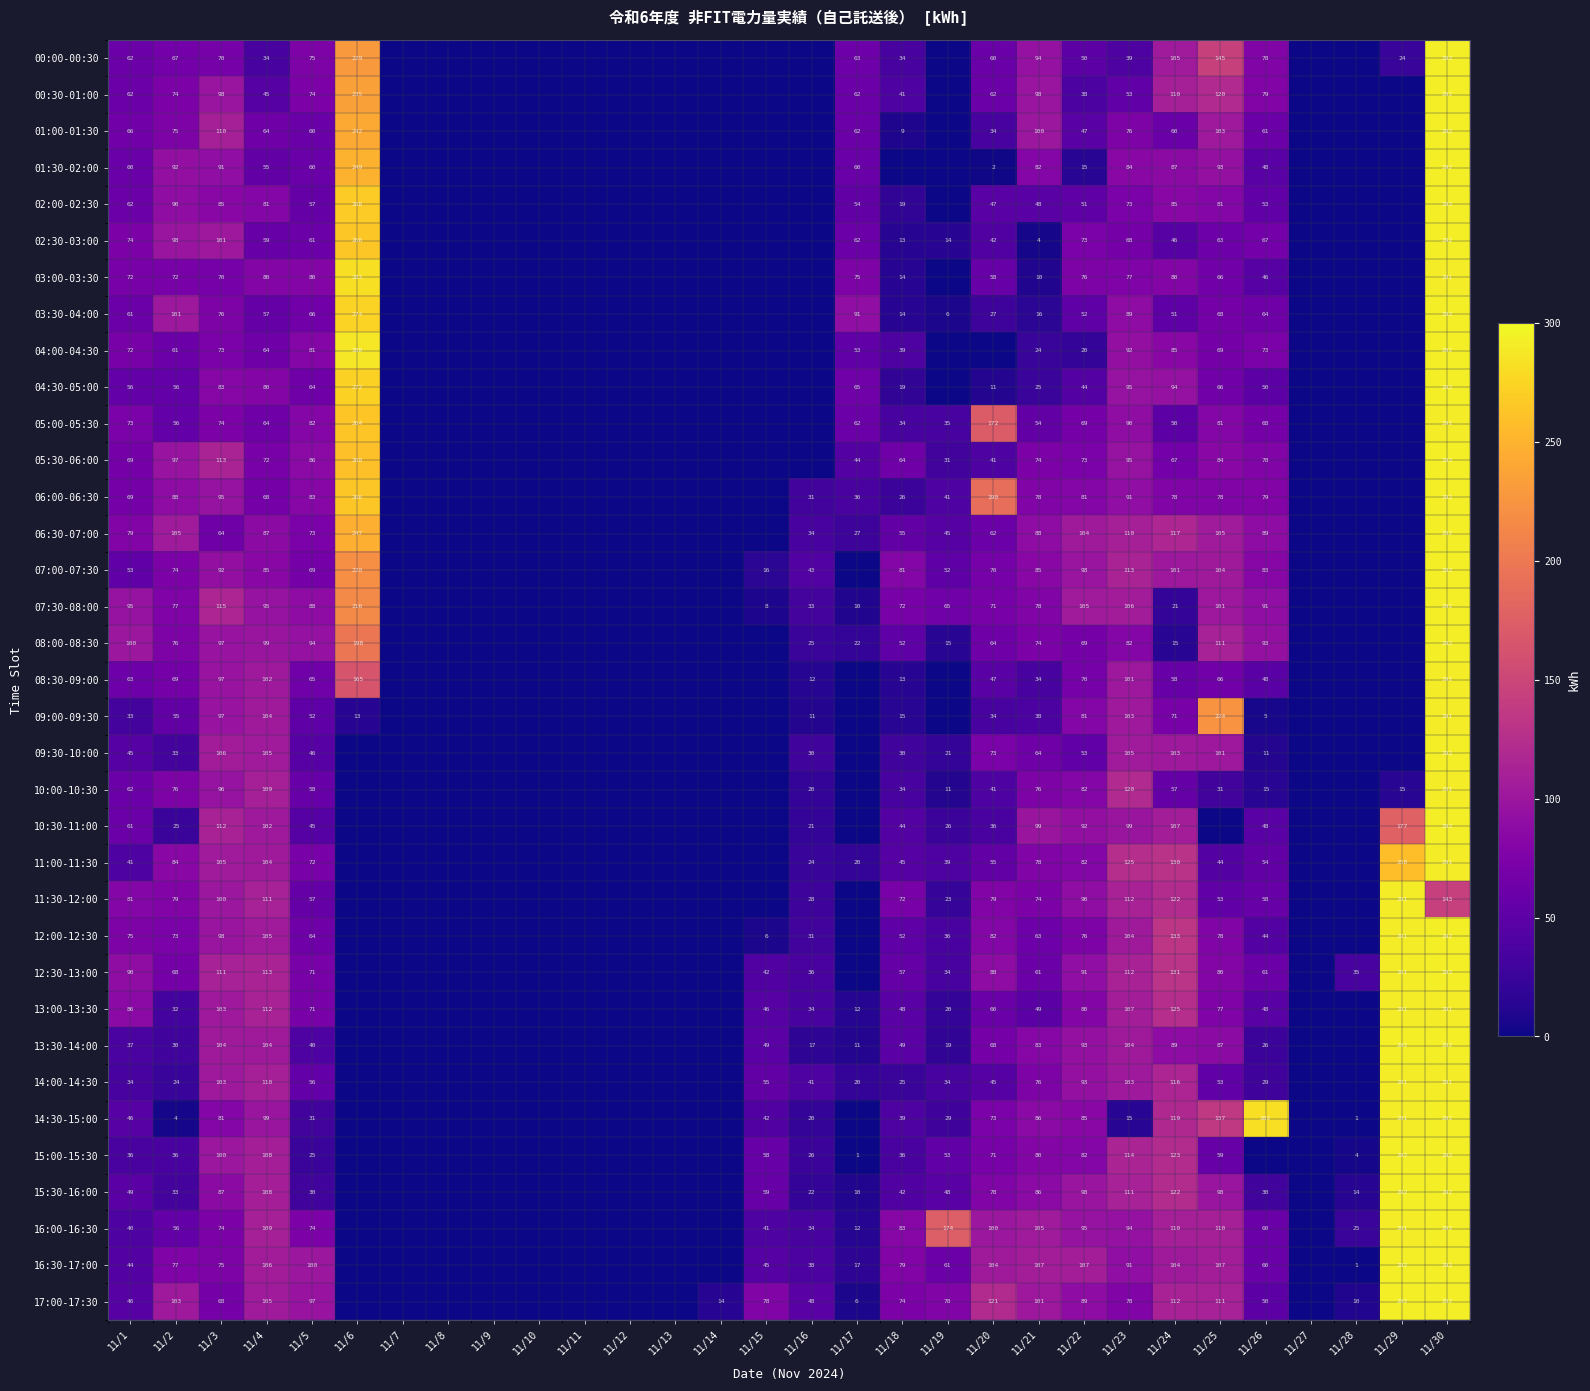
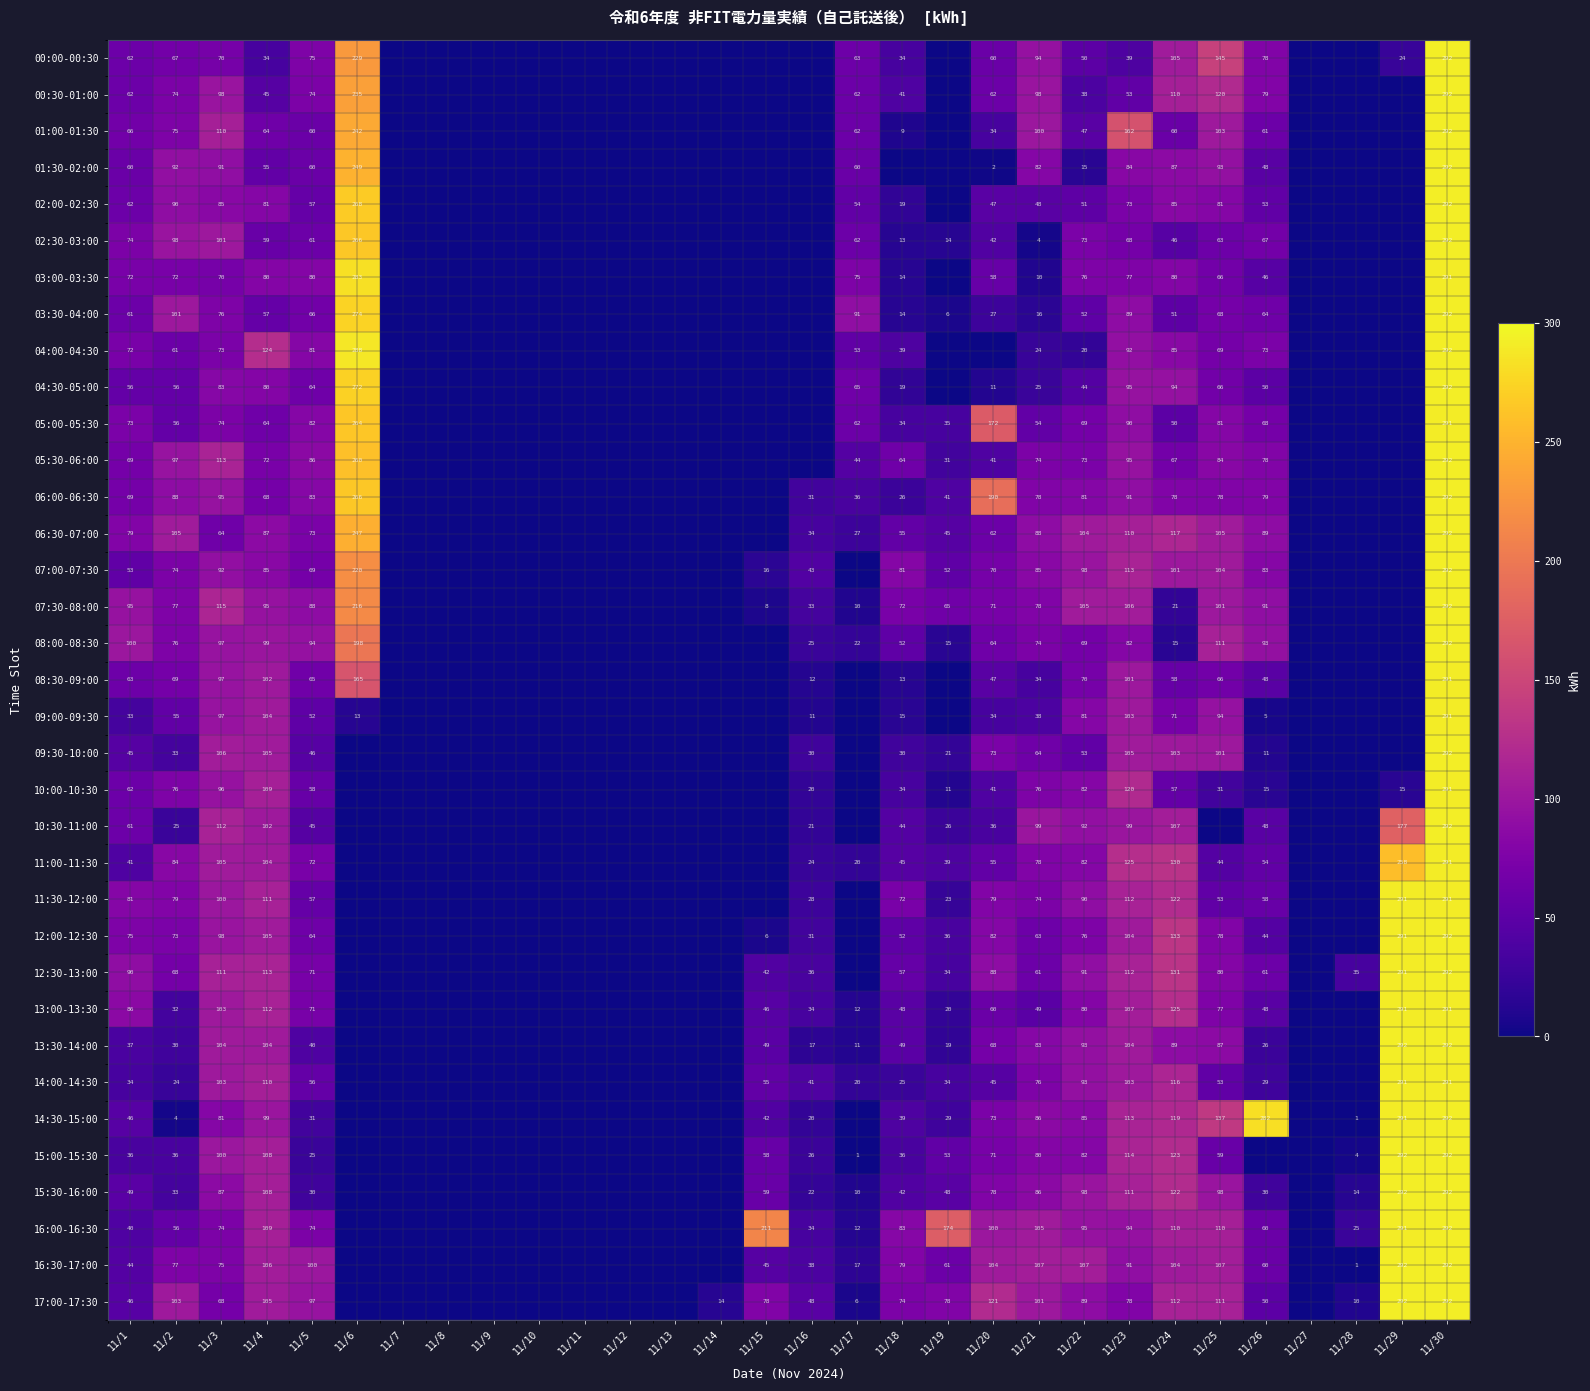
01:00-01:30, 11/23: 76 -> 162
04:00-04:30, 11/4: 64 -> 124
09:00-09:30, 11/25: 224 -> 94
11:30-12:00, 11/30: 143 -> 291
14:30-15:00, 11/23: 15 -> 113
16:00-16:30, 11/15: 41 -> 211
